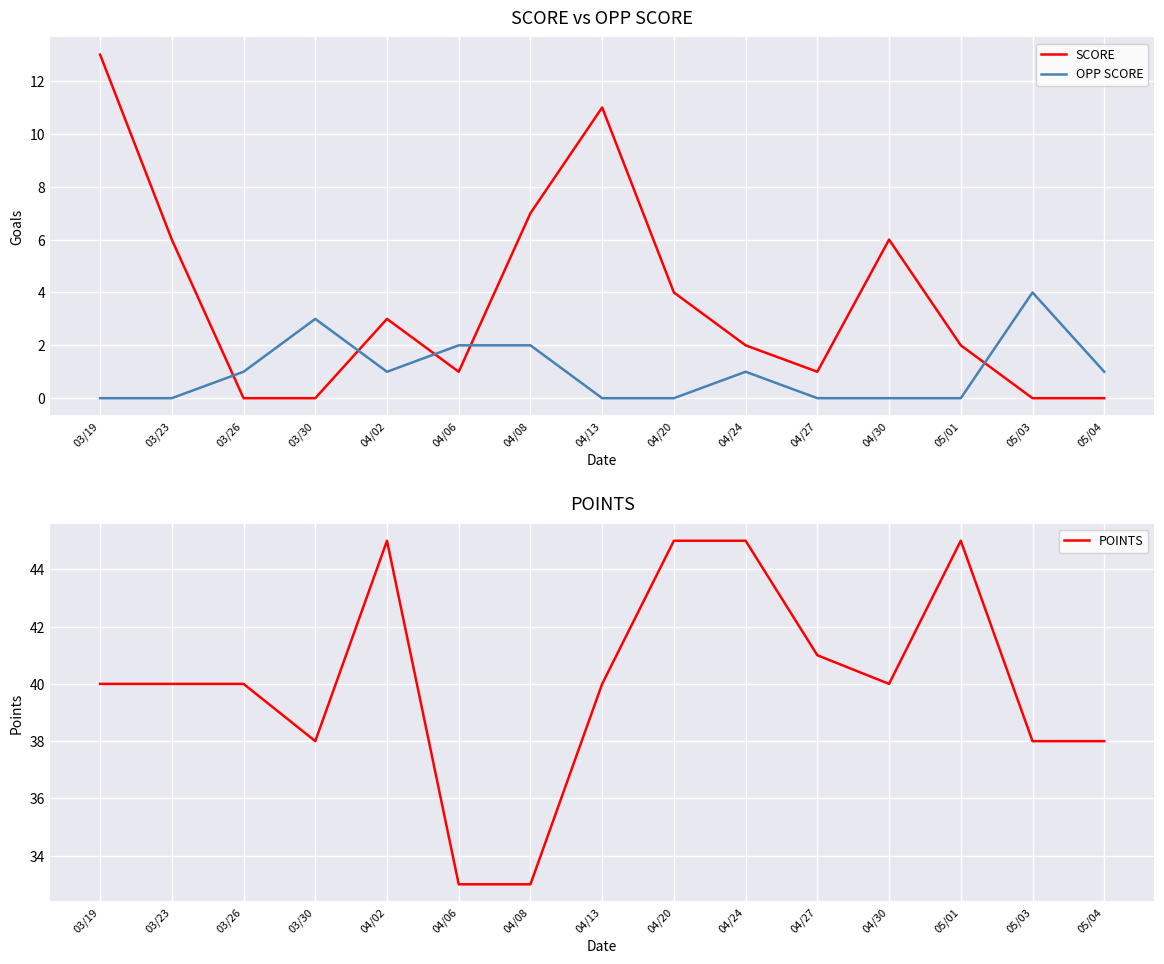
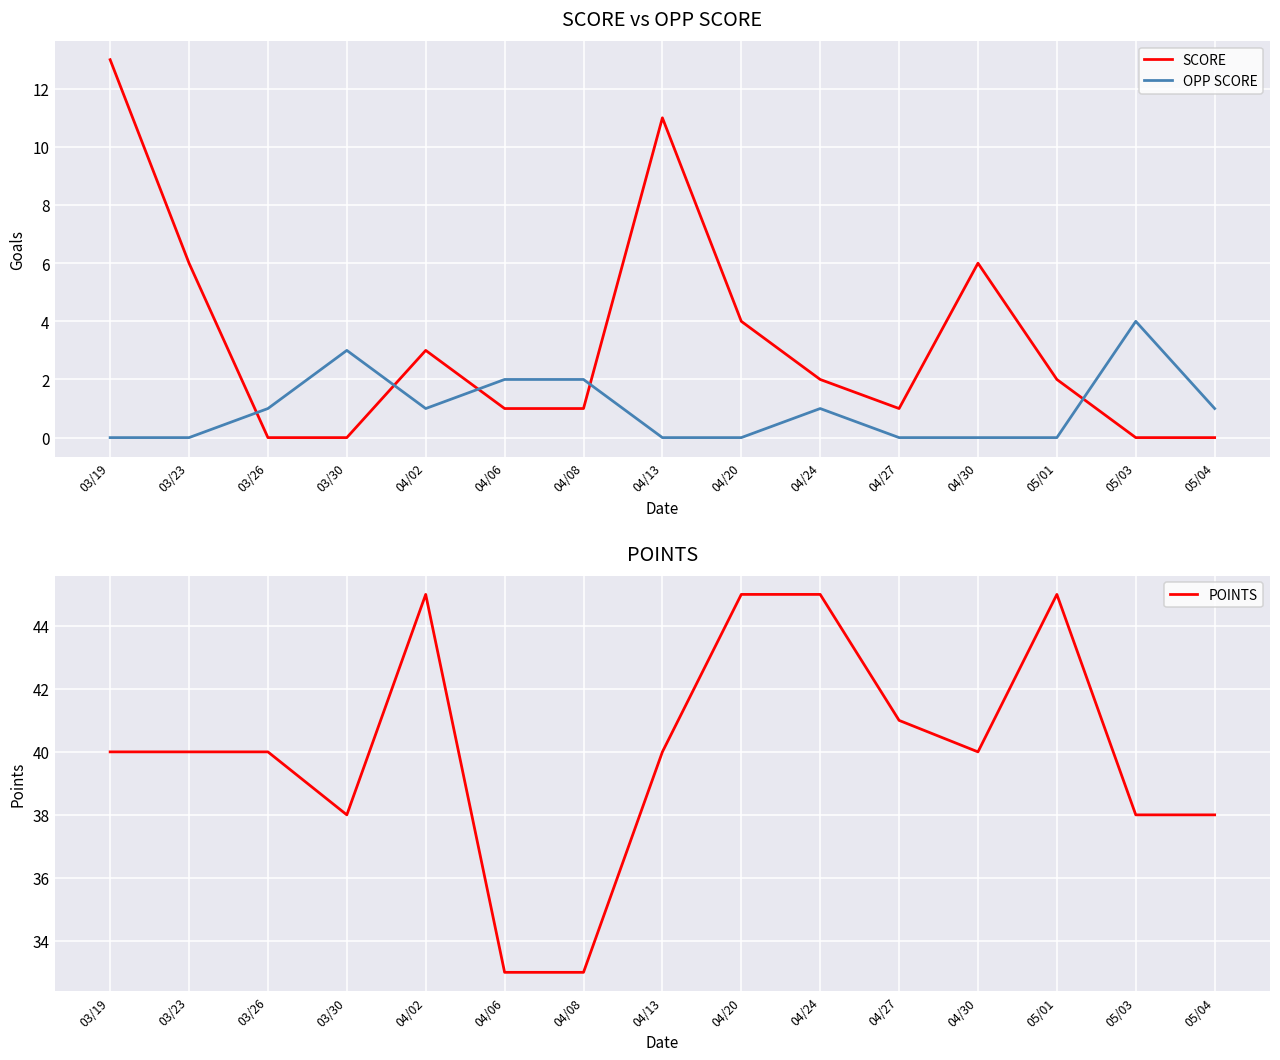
SCORE vs OPP SCORE, SCORE, 04/08: 7 -> 1
